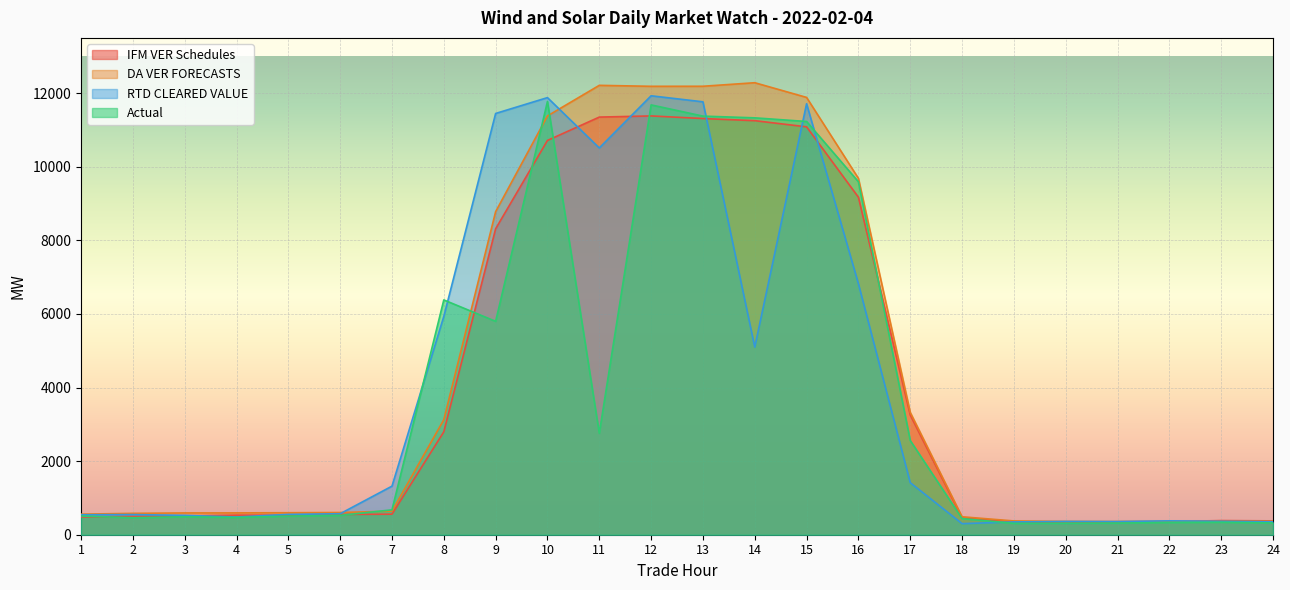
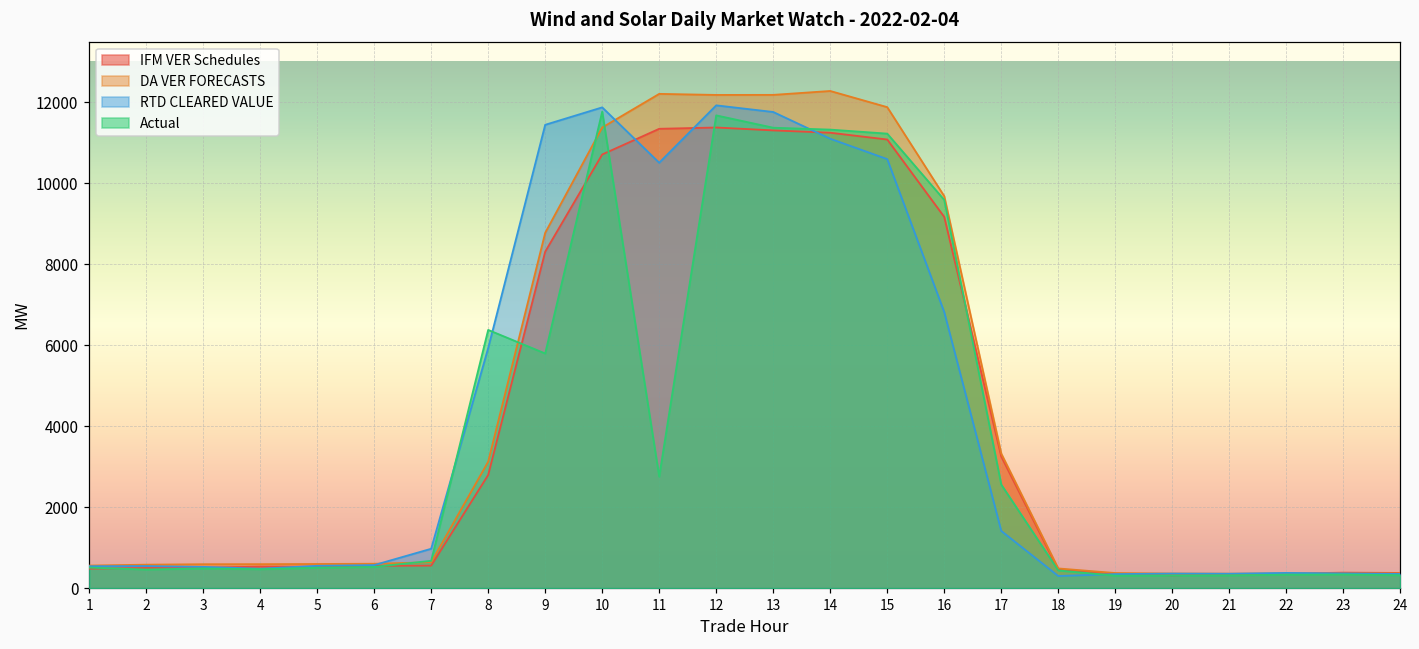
RTD CLEARED VALUE, 7: 1300 -> 1000
RTD CLEARED VALUE, 14: 5100 -> 11100
RTD CLEARED VALUE, 15: 11700 -> 10600
